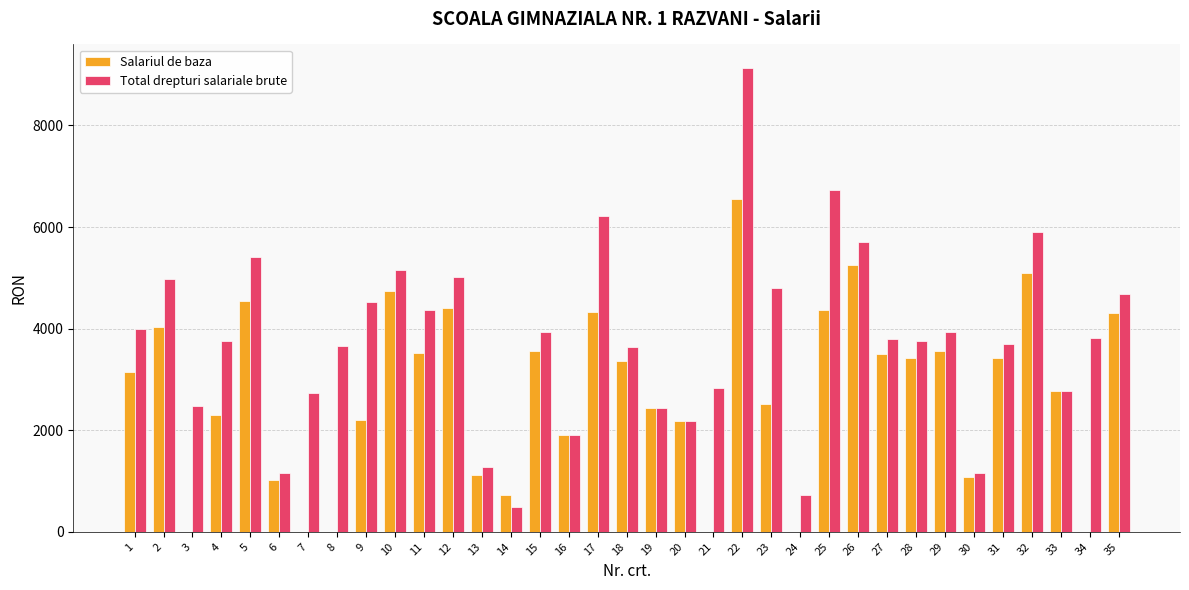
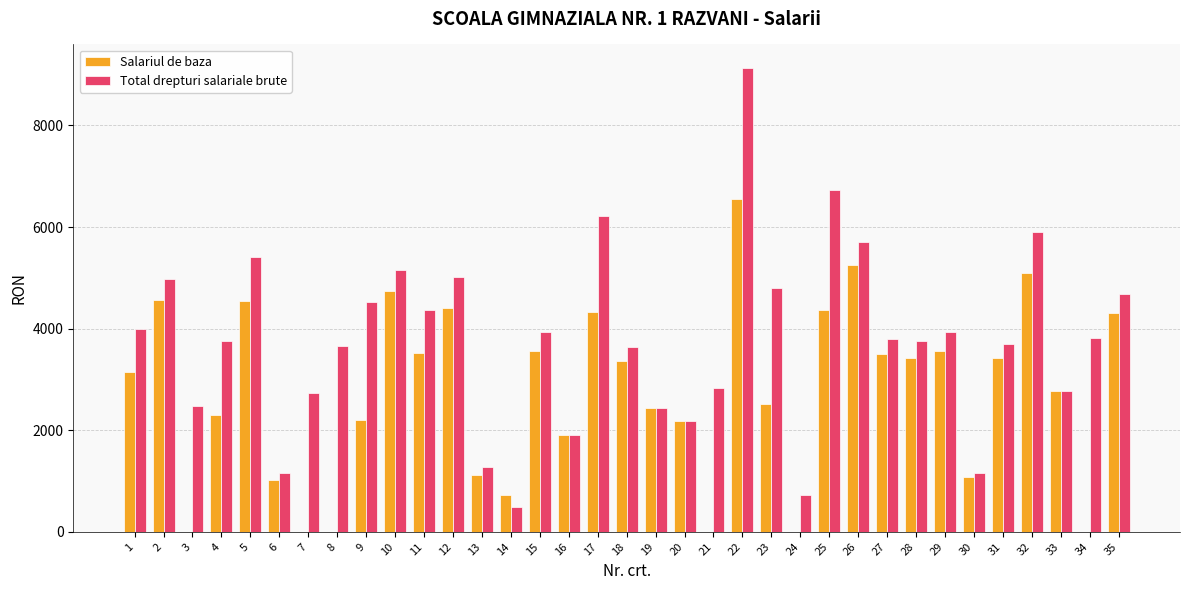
Salariul de baza, 2: 4000 -> 4600
